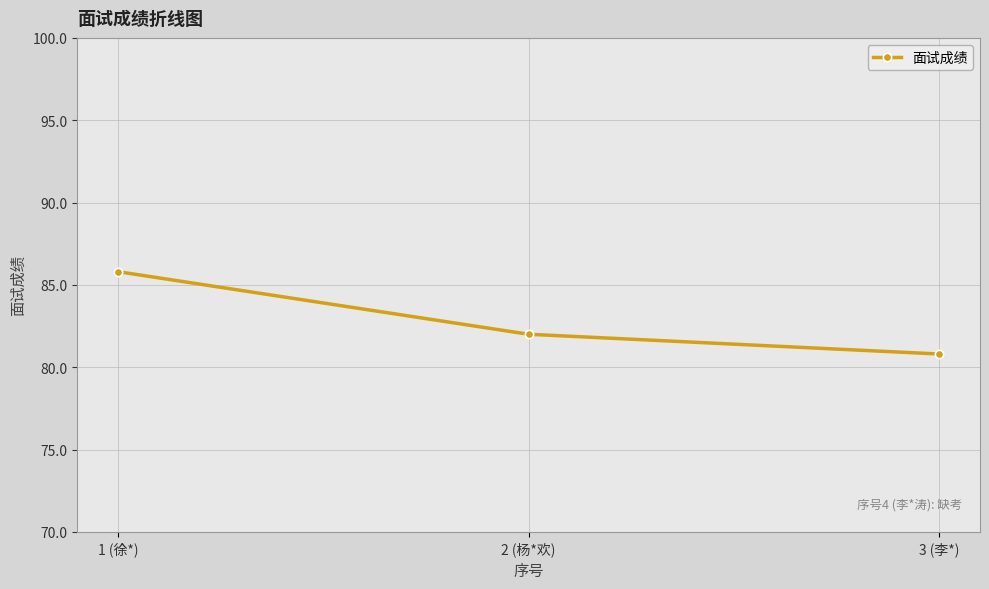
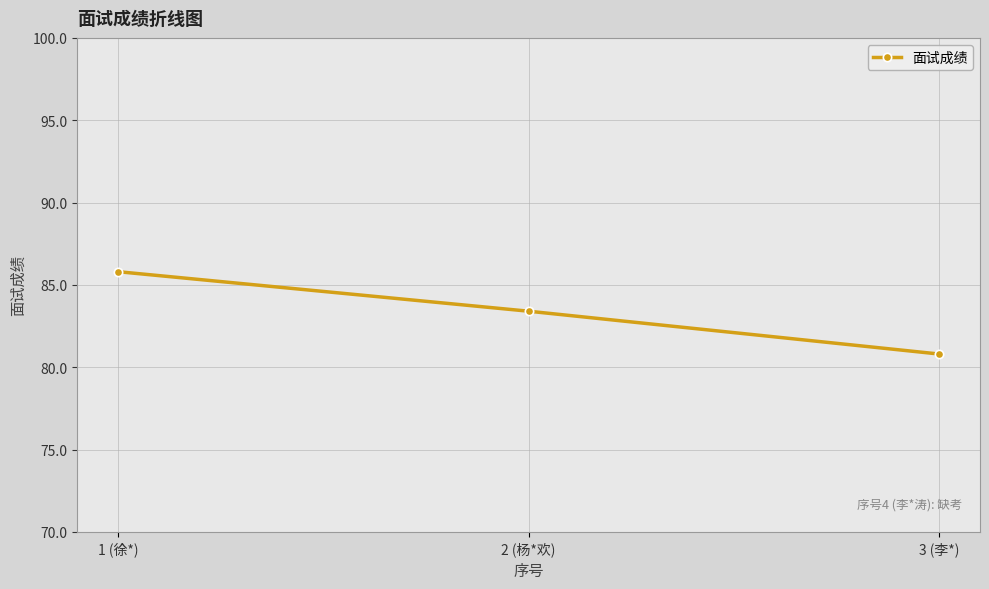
2 (杨*欢): 82.0 -> 83.4
